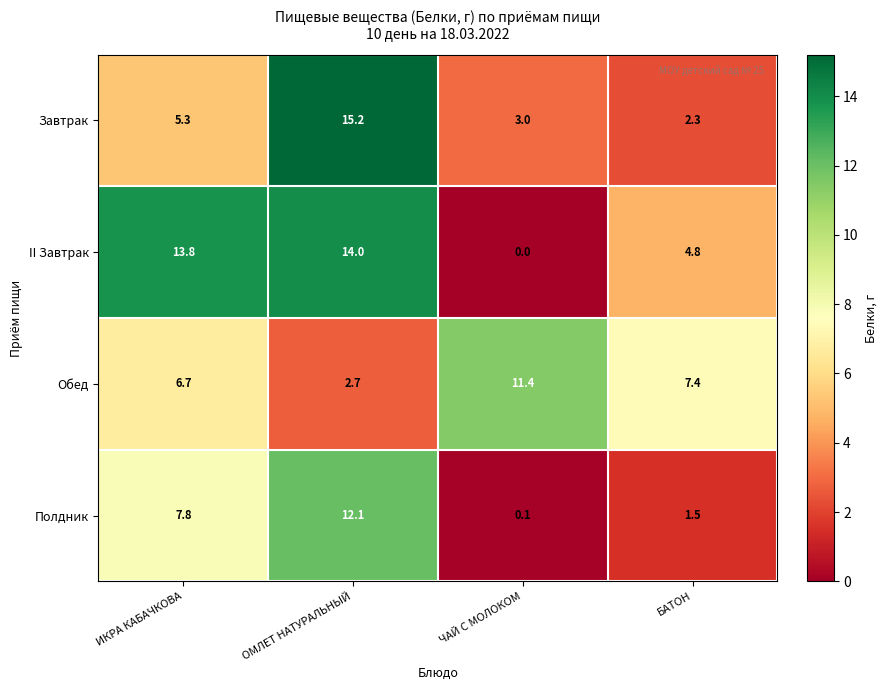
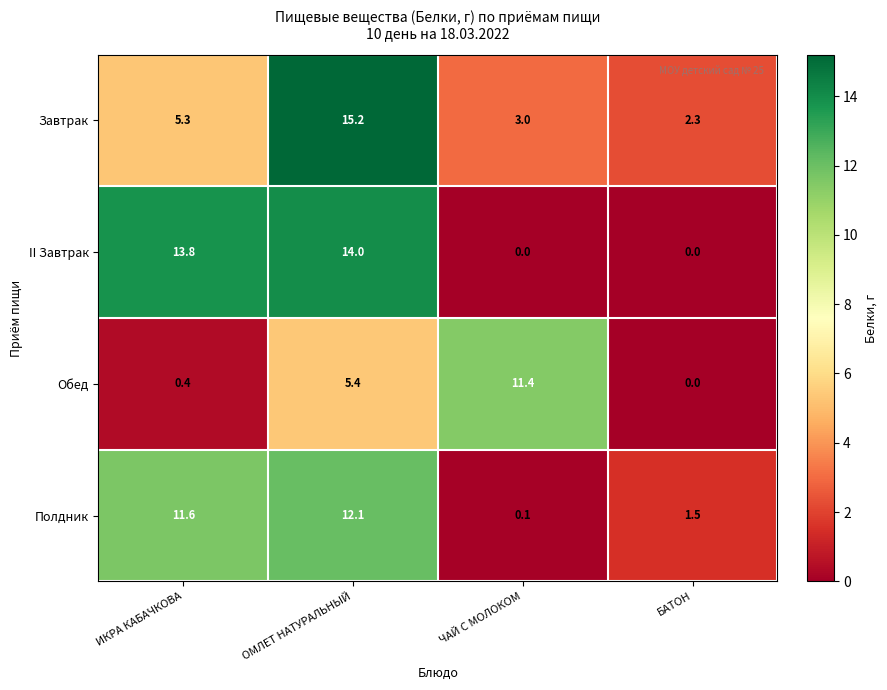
II Завтрак, БАТОН: 4.8 -> 0.0
Обед, ИКРА КАБАЧКОВА: 6.7 -> 0.4
Обед, ОМЛЕТ НАТУРАЛЬНЫЙ: 2.7 -> 5.4
Обед, БАТОН: 7.4 -> 0.0
Полдник, ИКРА КАБАЧКОВА: 7.8 -> 11.6
